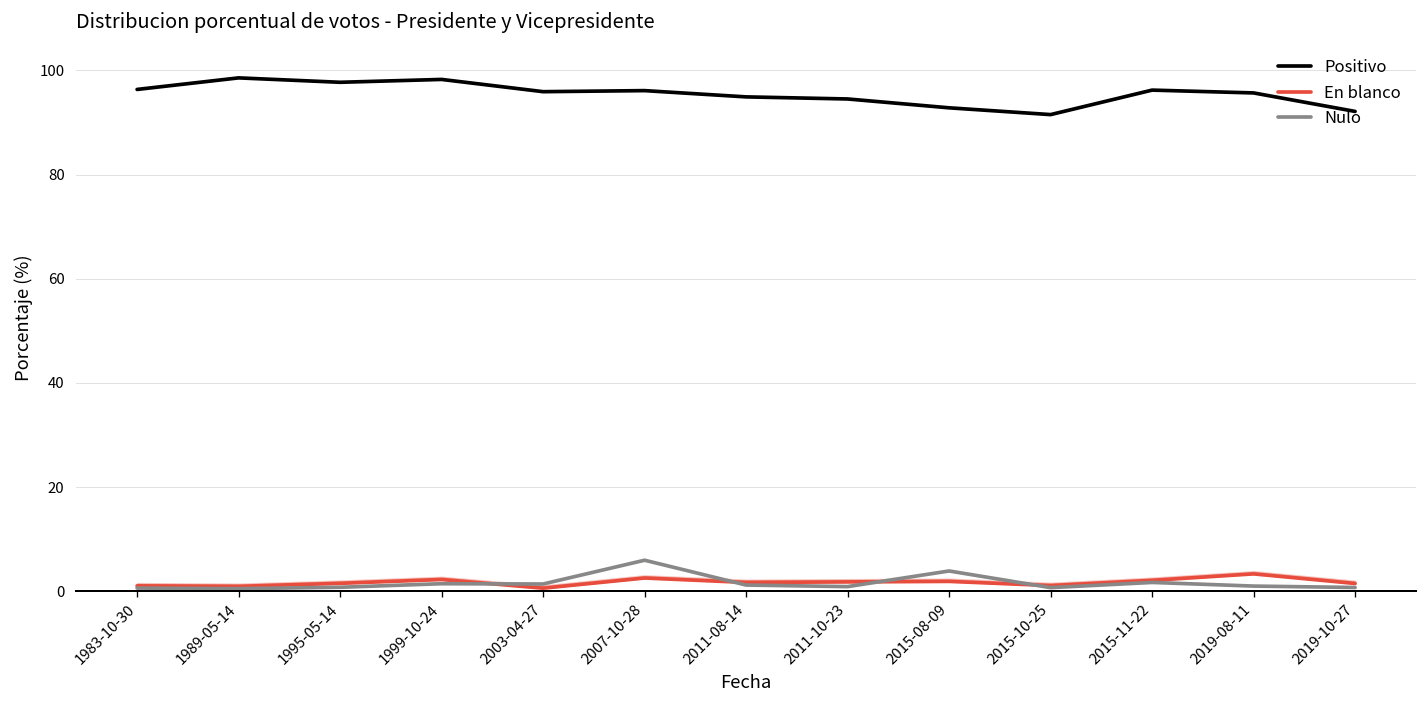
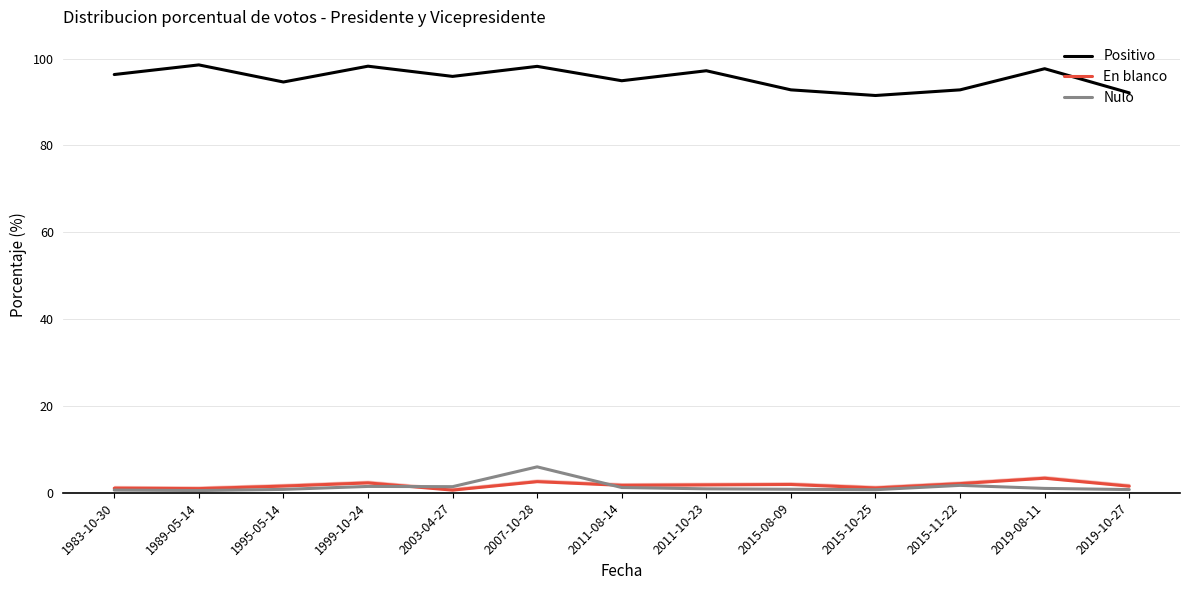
Positivo, 1995-05-14: 98 -> 95
Positivo, 2007-10-28: 96 -> 98
Positivo, 2011-10-23: 95 -> 97
Nulo, 2015-08-09: 4 -> 1
Positivo, 2015-11-22: 96 -> 93
Positivo, 2019-08-11: 96 -> 98
